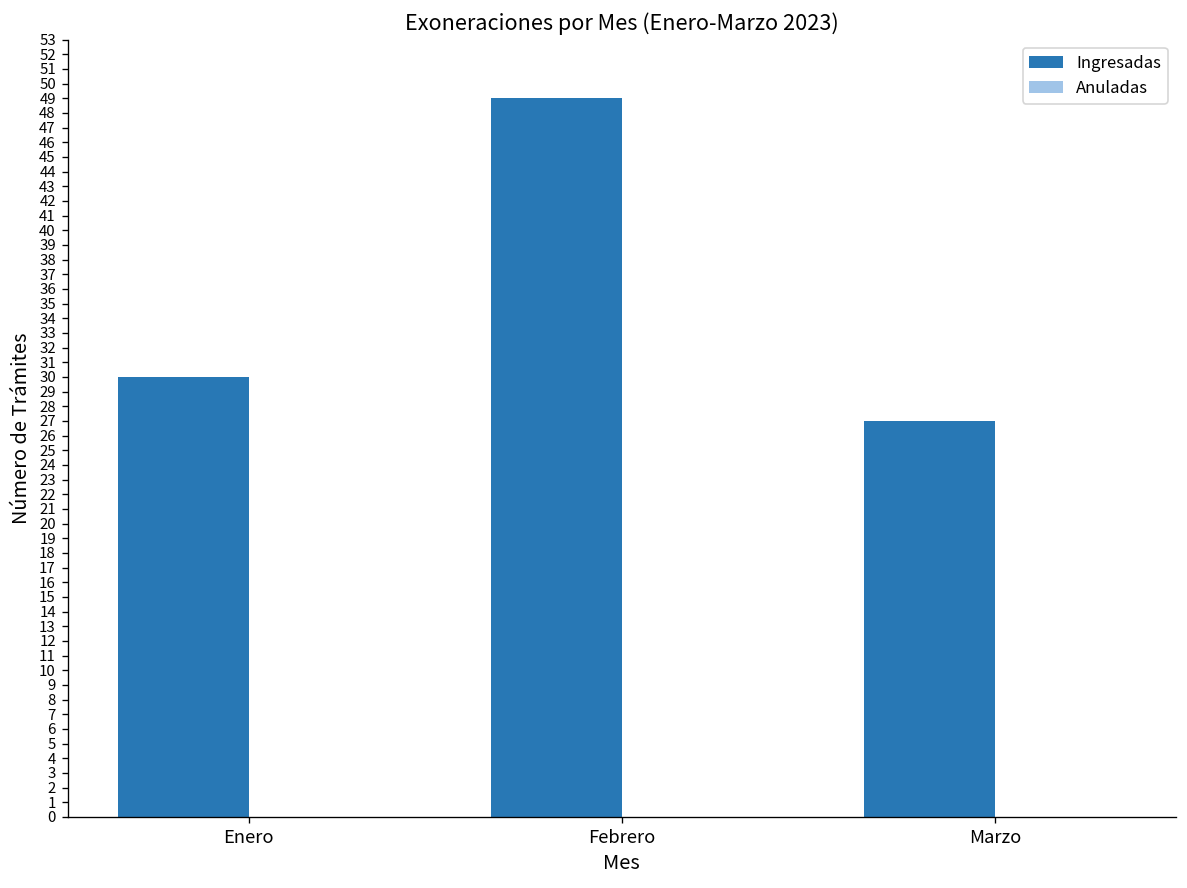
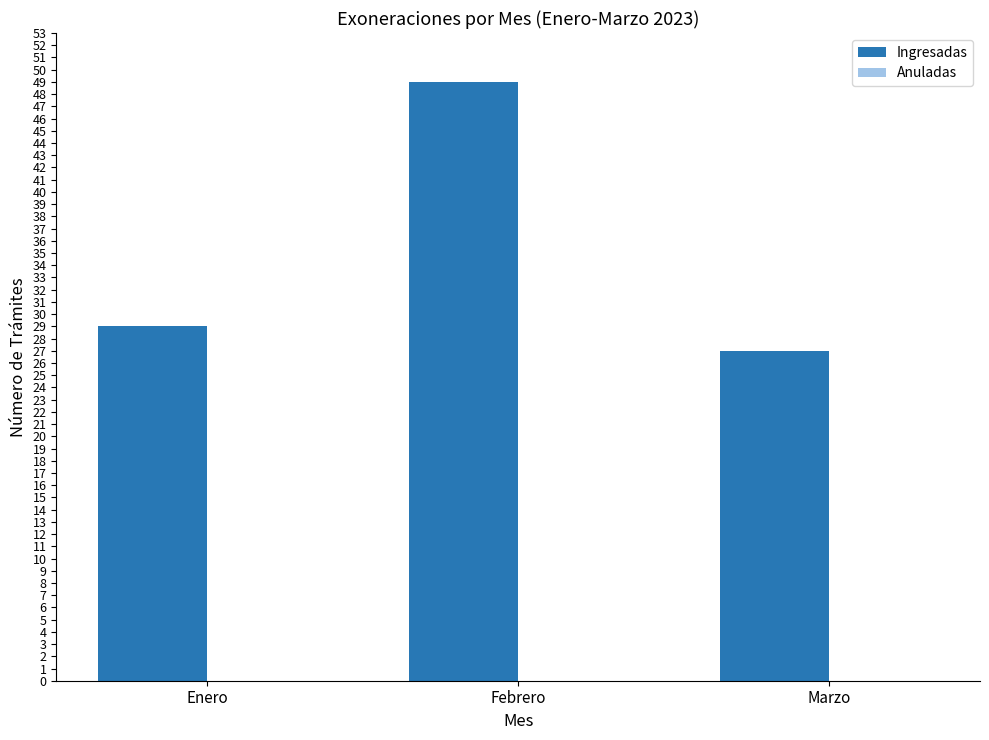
Ingresadas, Enero: 30 -> 29
